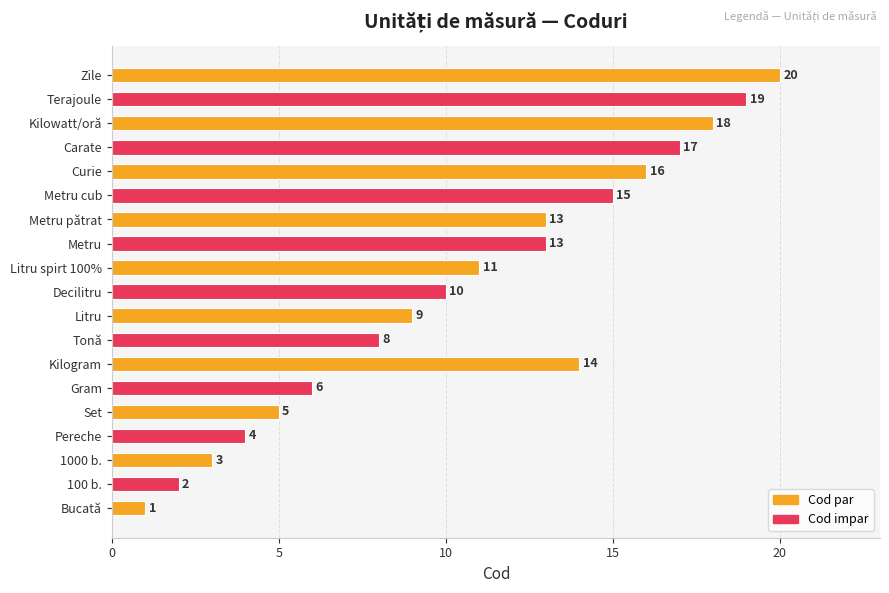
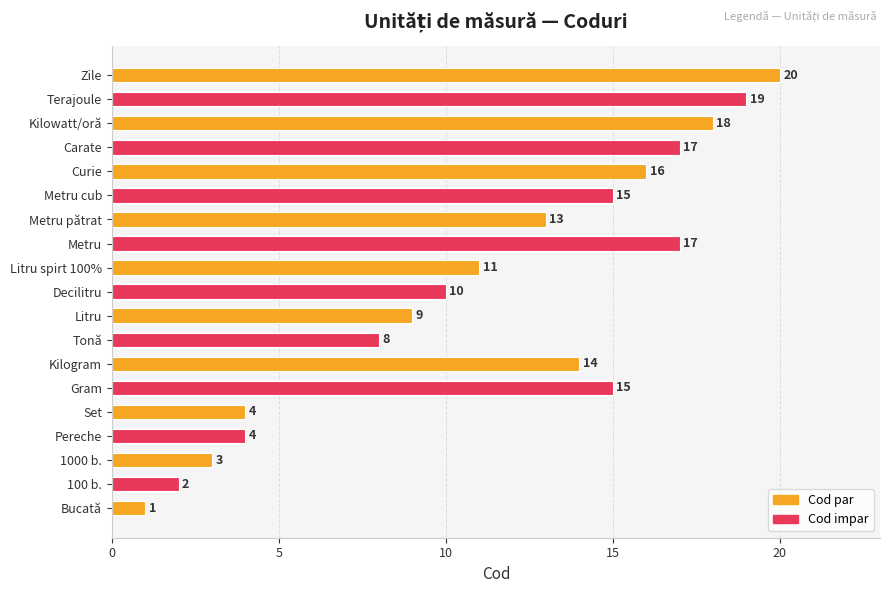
Metru: 13 -> 17
Gram: 6 -> 15
Set: 5 -> 4
